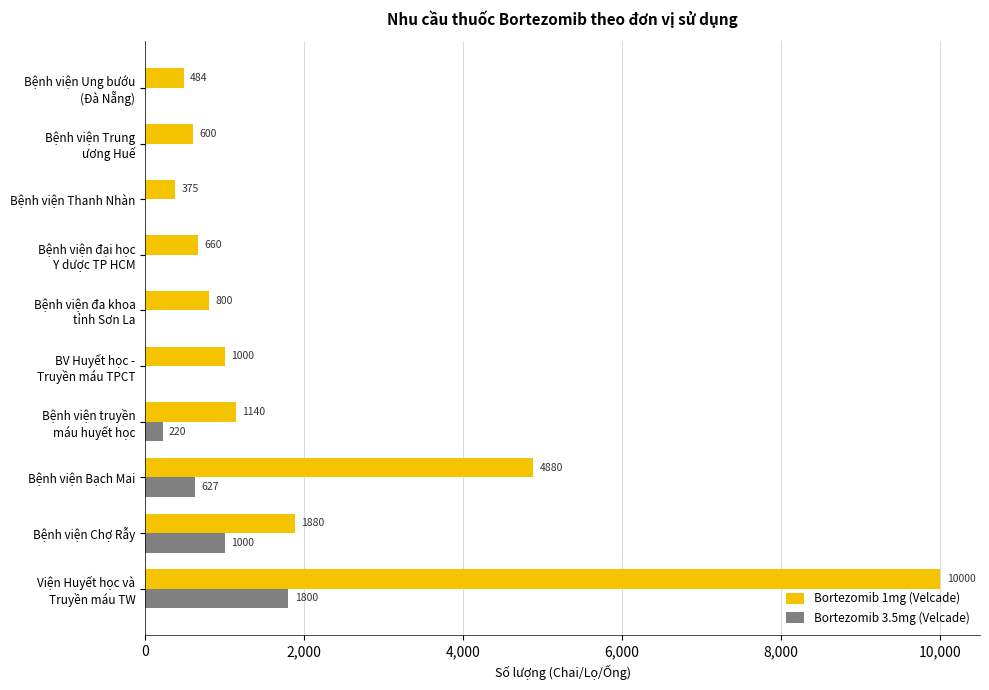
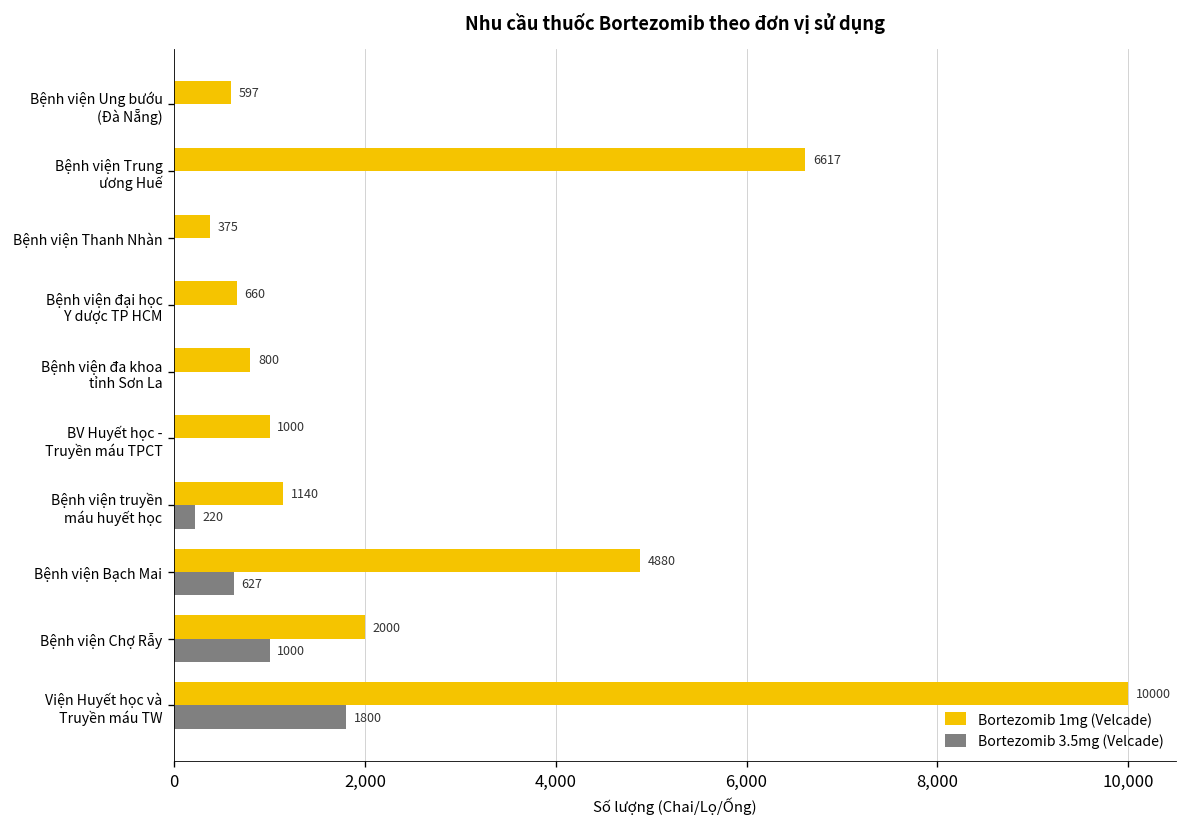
Bortezomib 1mg (Velcade), Bệnh viện Ung bướu (Đà Nẵng): 484 -> 597
Bortezomib 1mg (Velcade), Bệnh viện Trung ương Huế: 600 -> 6617
Bortezomib 1mg (Velcade), Bệnh viện Chợ Rẫy: 1880 -> 2000
